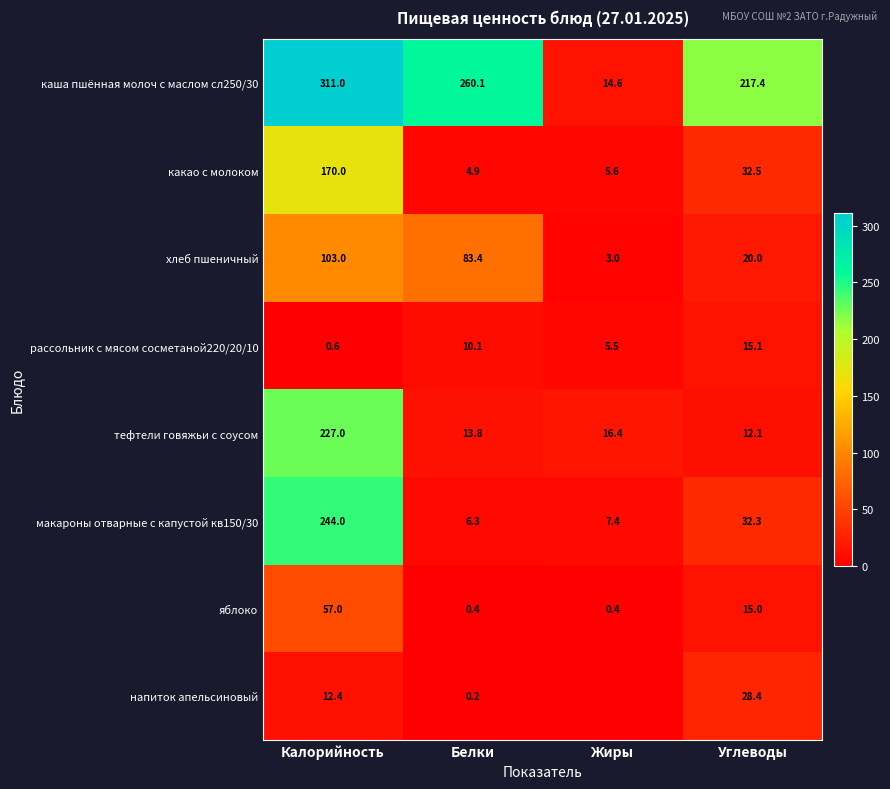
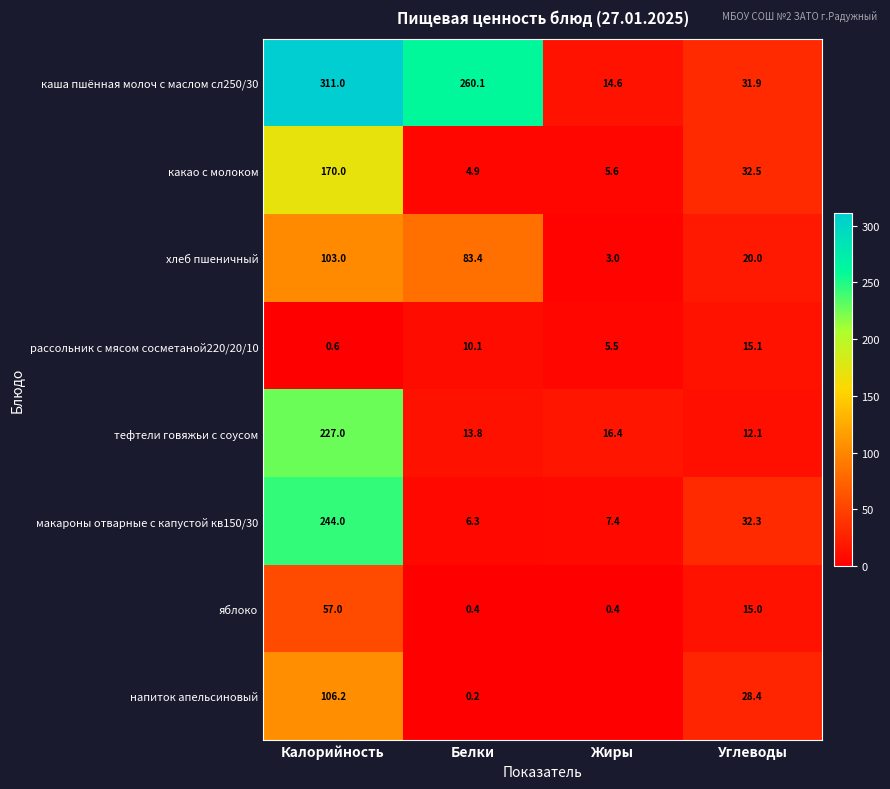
каша пшённая молоч с маслом сл250/30, Углеводы: 217.4 -> 31.9
напиток апельсиновый, Калорийность: 12.4 -> 106.2
